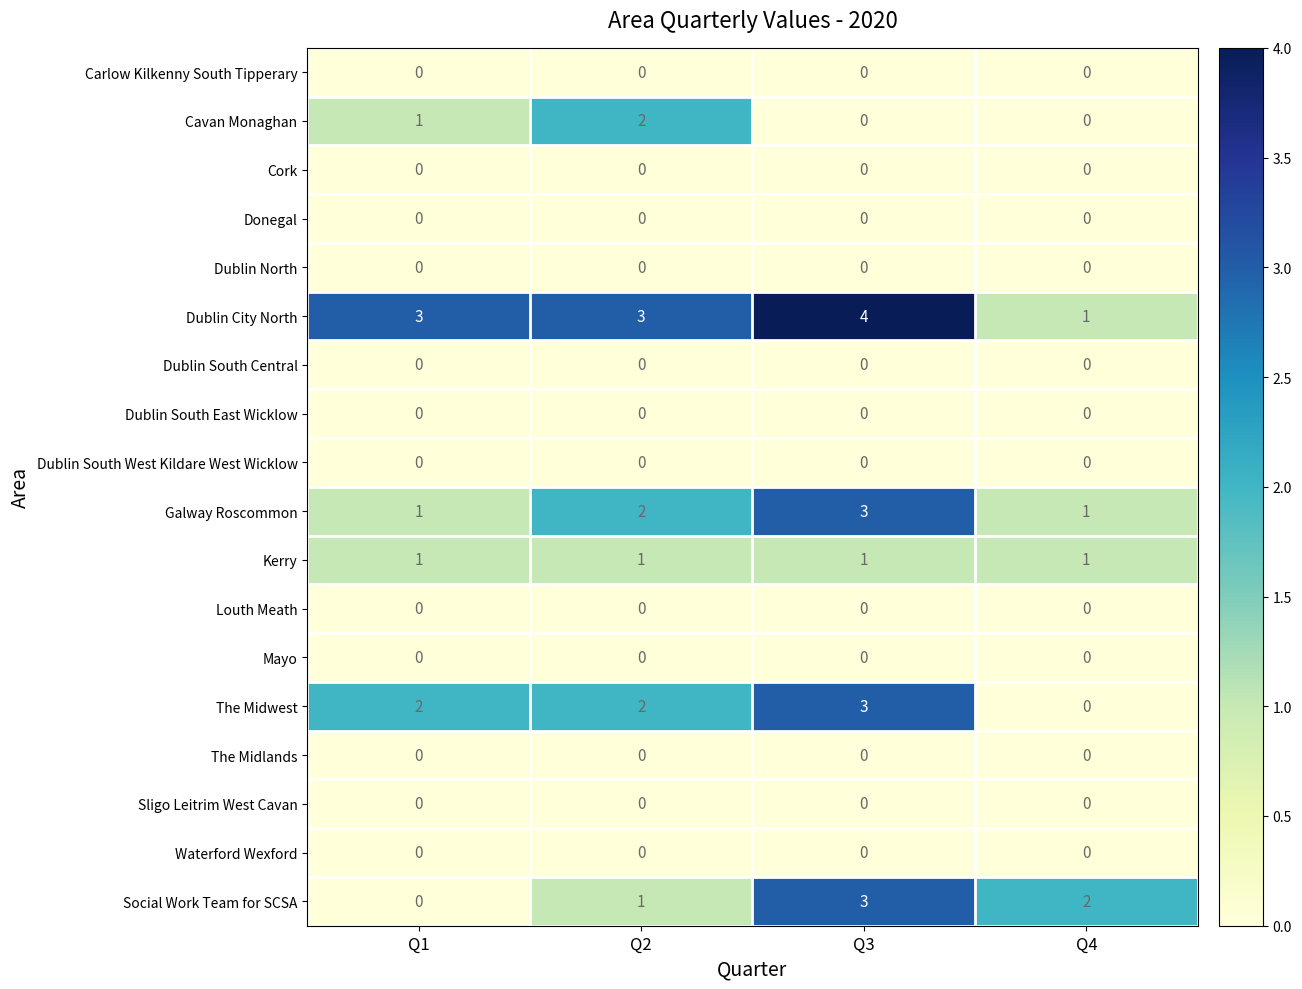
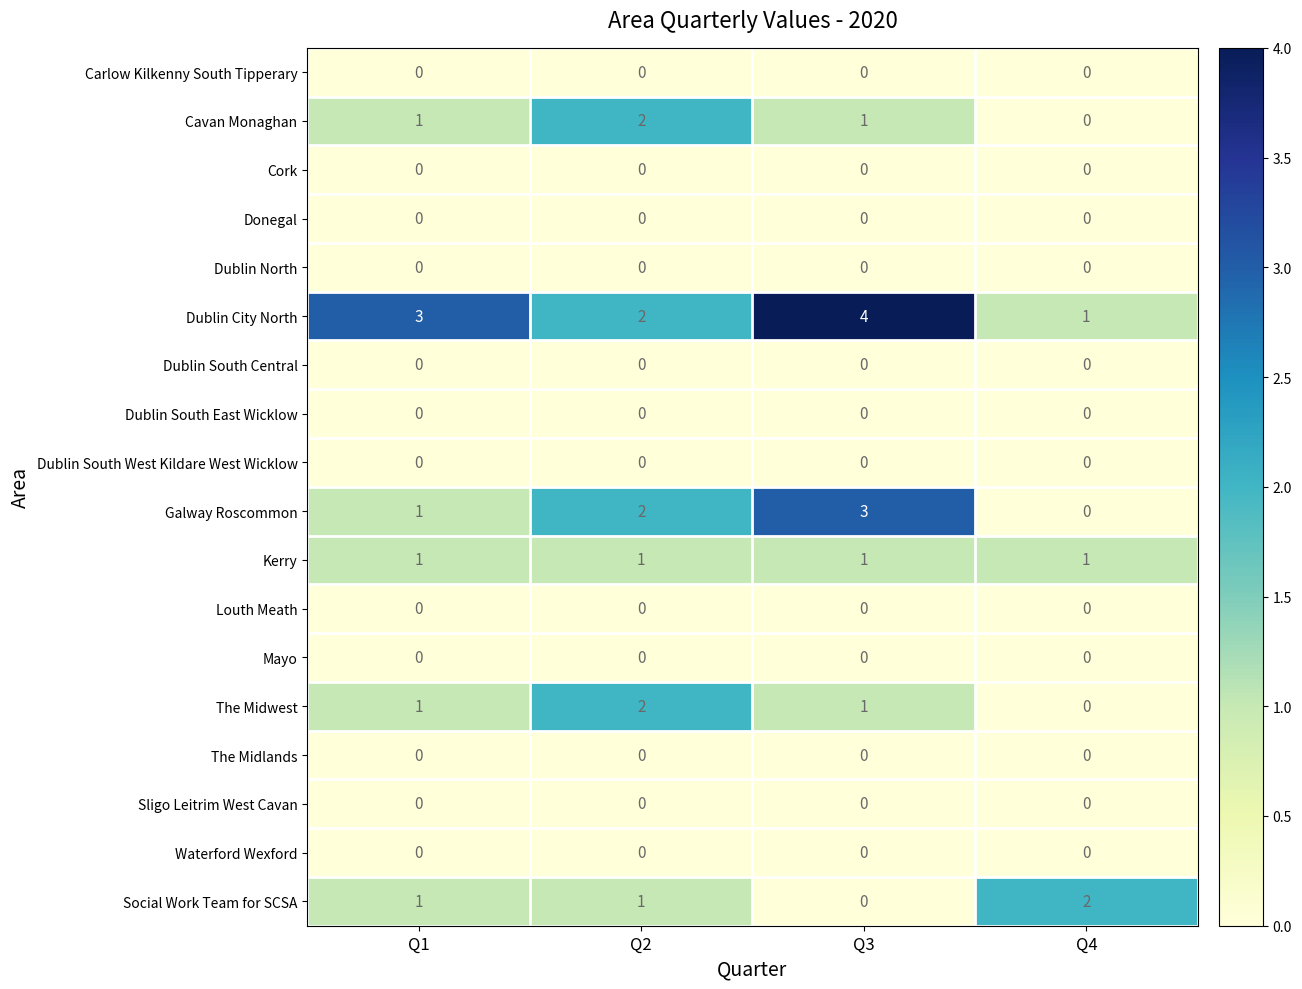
Cavan Monaghan, Q3: 0 -> 1
Dublin City North, Q2: 3 -> 2
Galway Roscommon, Q4: 1 -> 0
The Midwest, Q1: 2 -> 1
The Midwest, Q3: 3 -> 1
Social Work Team for SCSA, Q1: 0 -> 1
Social Work Team for SCSA, Q3: 3 -> 0
